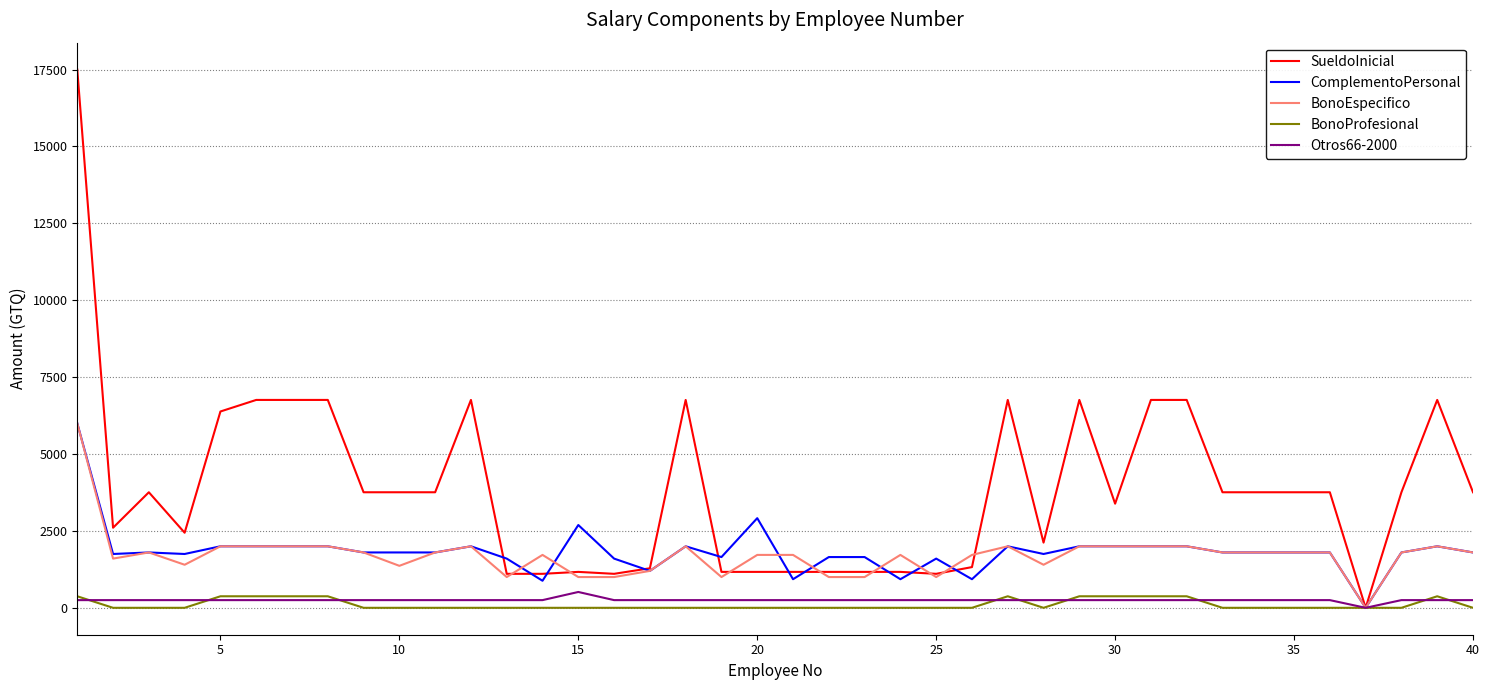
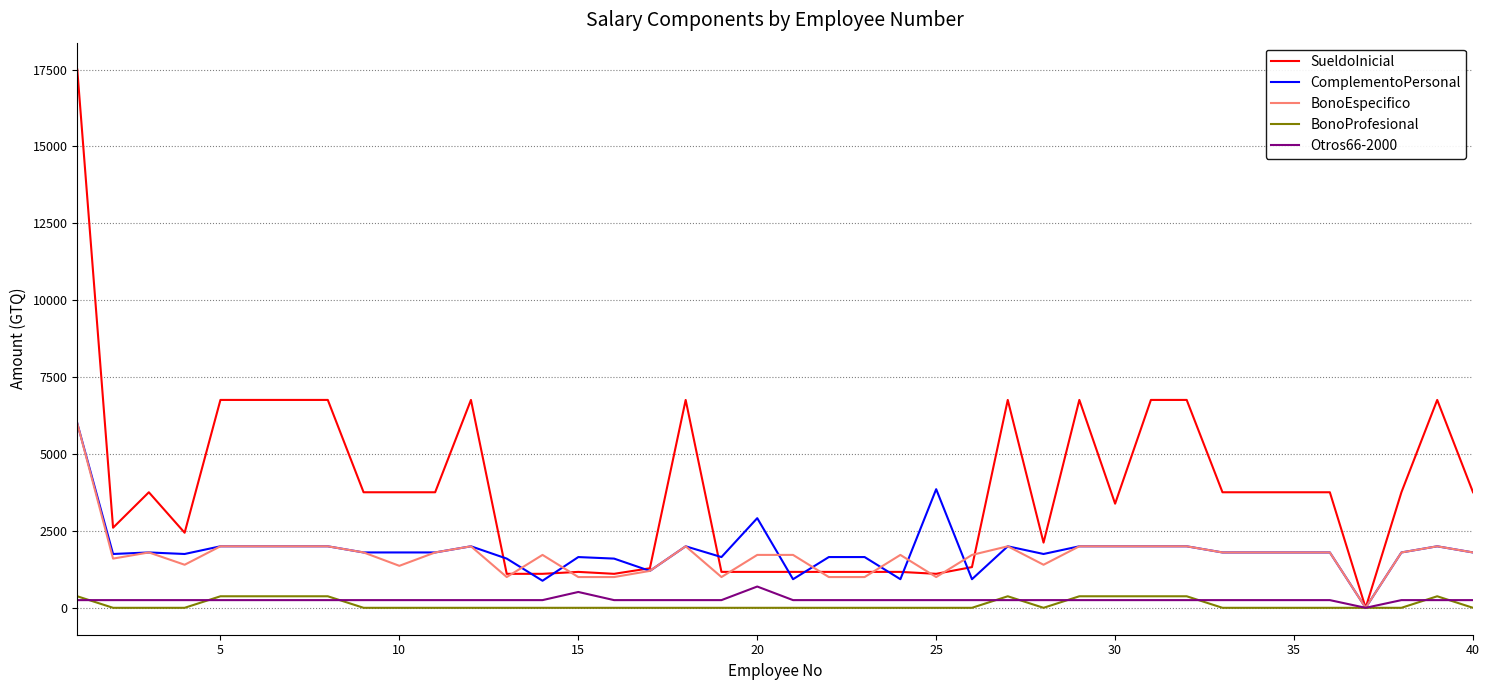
SueldoInicial, 5: 6400 -> 6800
ComplementoPersonal, 15: 2700 -> 1700
Otros66-2000, 20: 300 -> 700
ComplementoPersonal, 25: 1600 -> 3900
